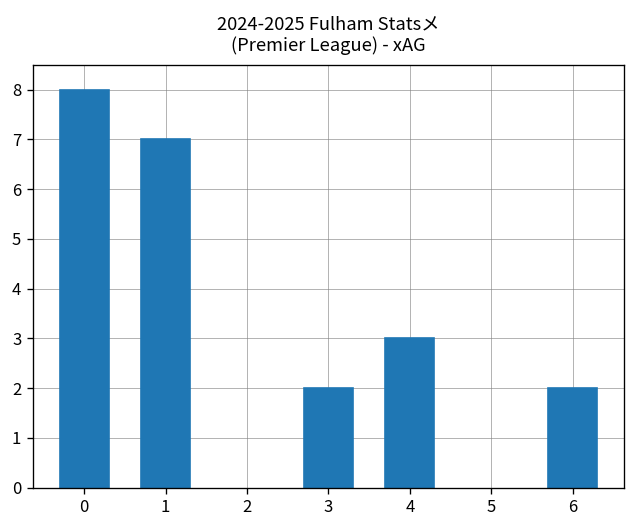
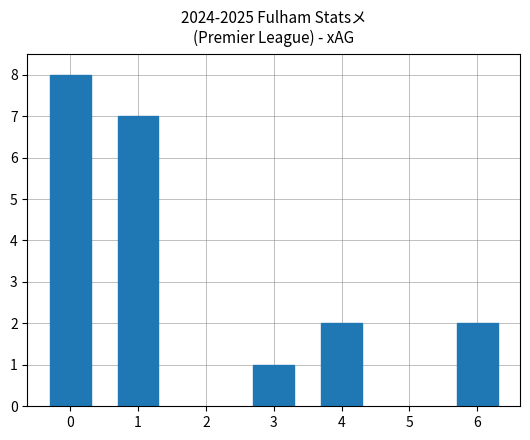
3: 2 -> 1
4: 3 -> 2
